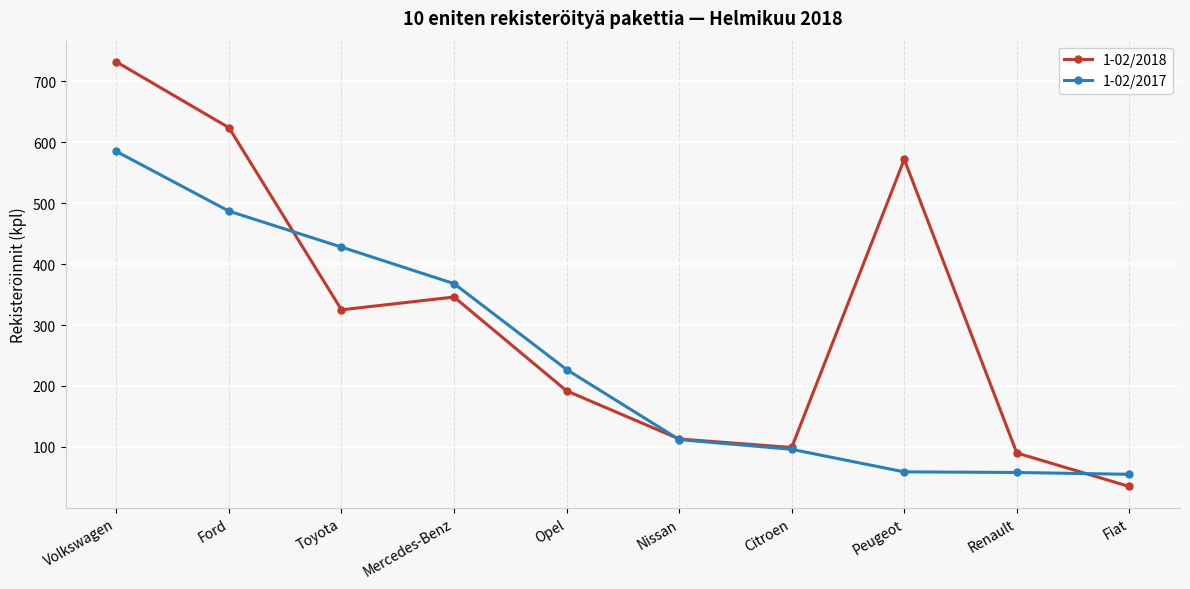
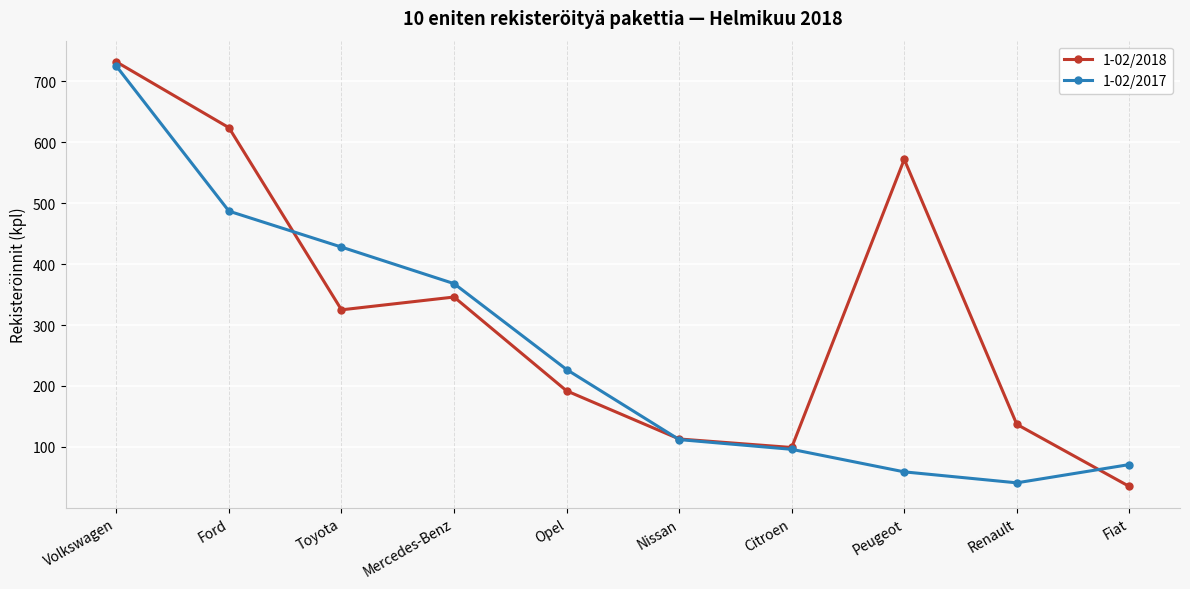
1-02/2017, Volkswagen: 590 -> 730
1-02/2018, Renault: 90 -> 140
1-02/2017, Renault: 60 -> 40
1-02/2017, Fiat: 60 -> 70
